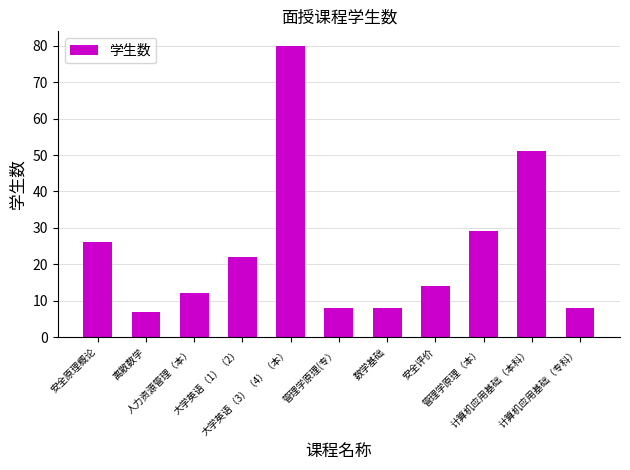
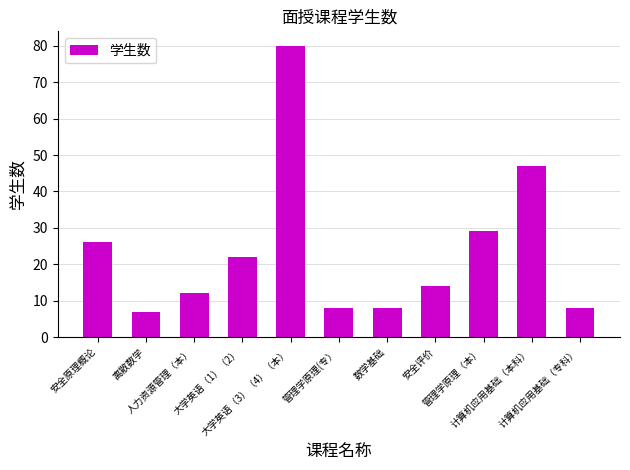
计算机应用基础（本科）: 51 -> 47
